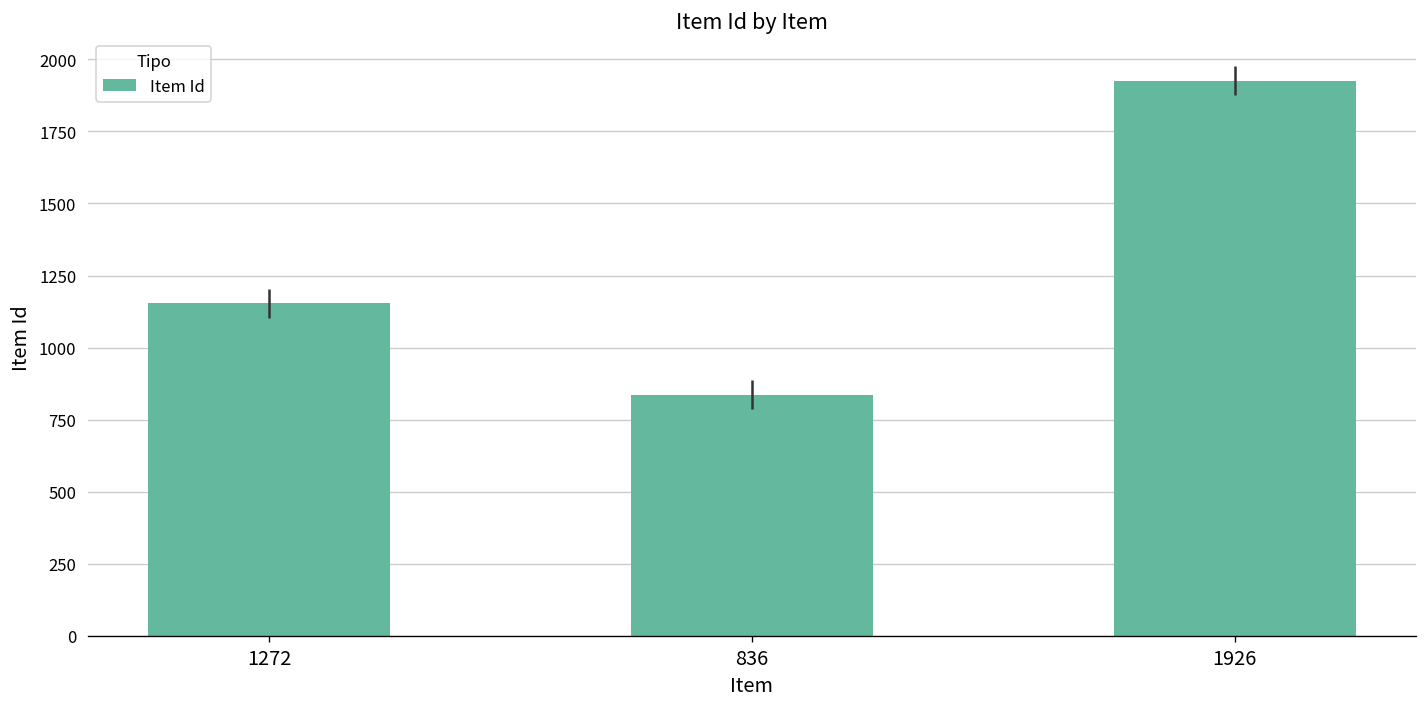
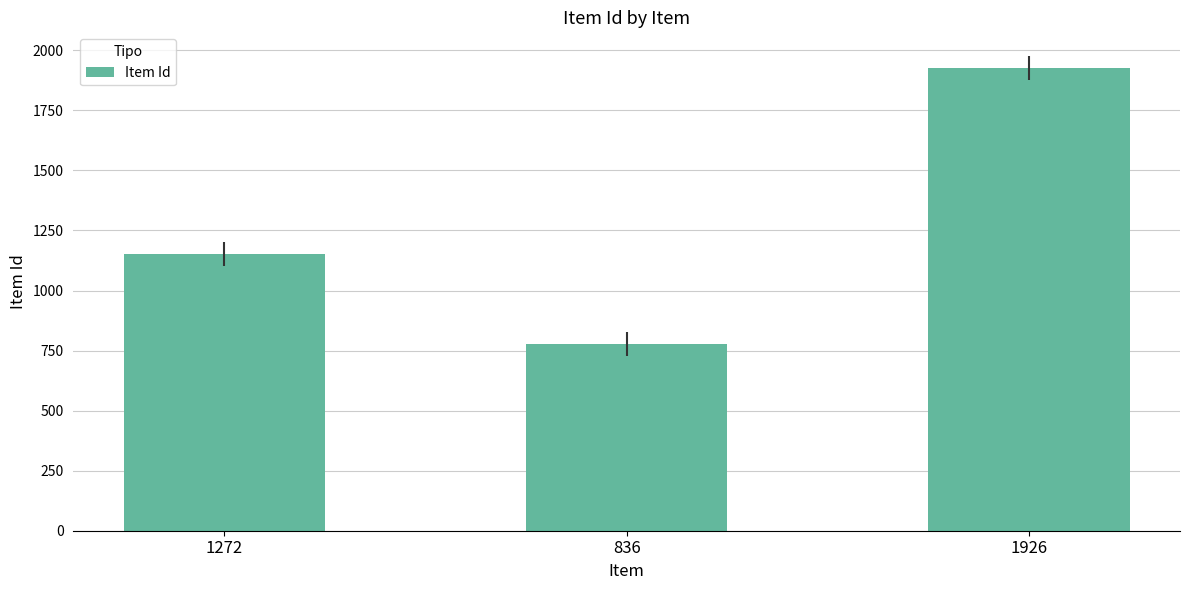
836: 840 -> 780
